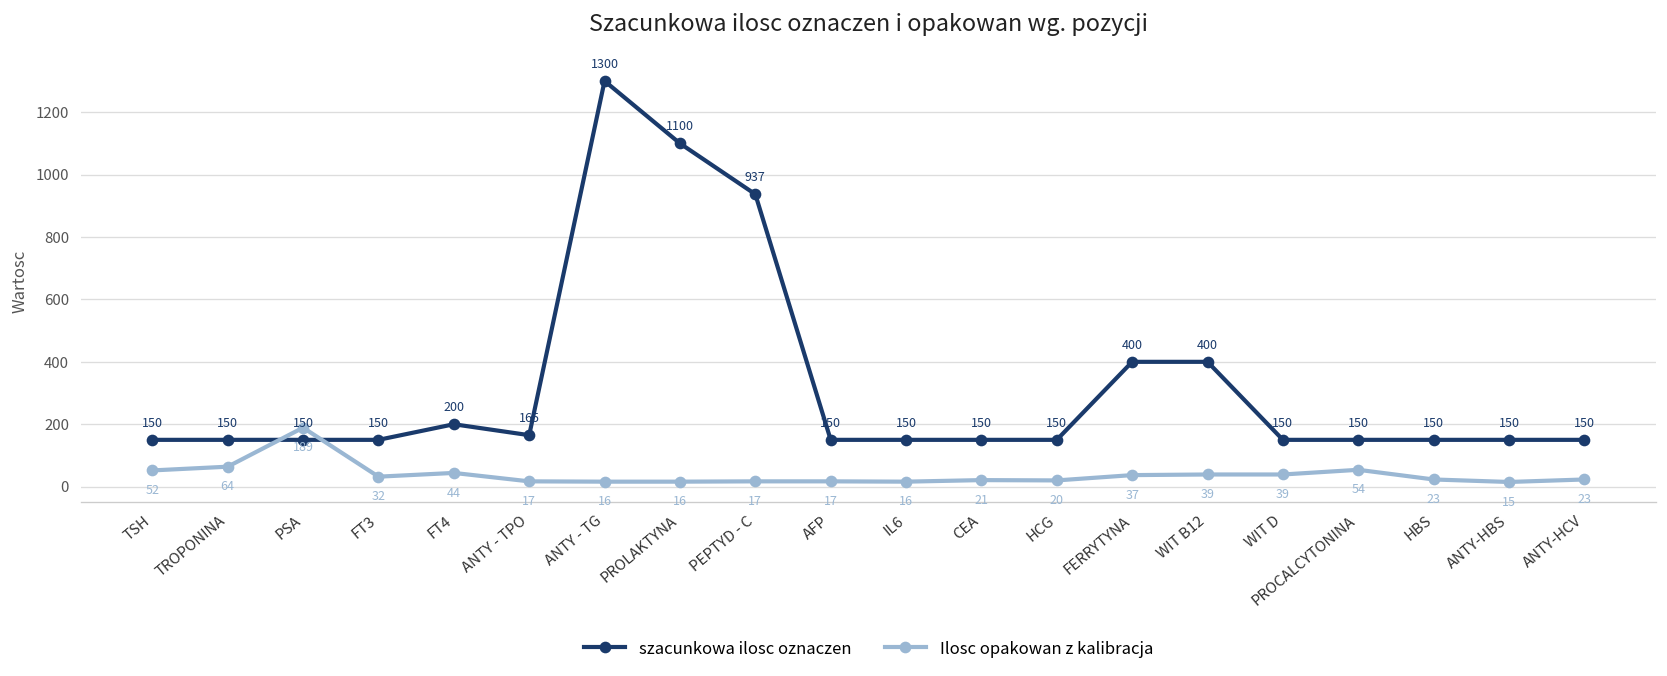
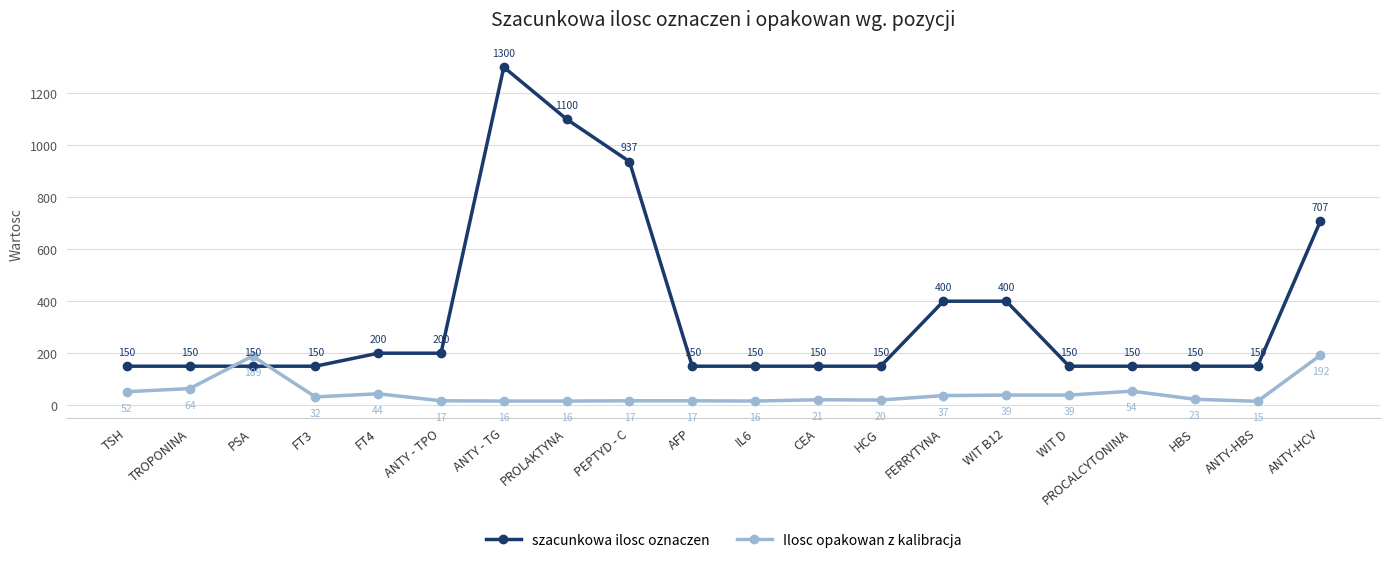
szacunkowa ilosc oznaczen, ANTY - TPO: 165 -> 200
szacunkowa ilosc oznaczen, ANTY-HCV: 150 -> 707
Ilosc opakowan z kalibracja, ANTY-HCV: 23 -> 192
